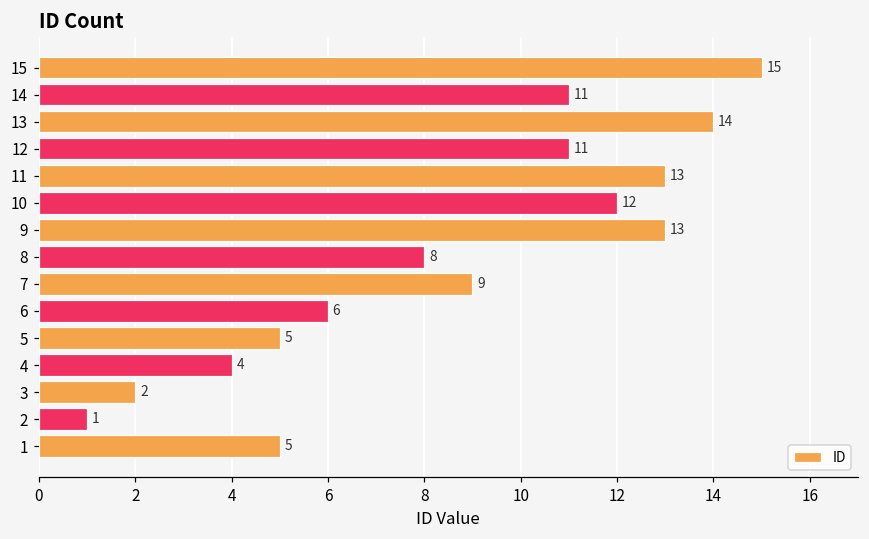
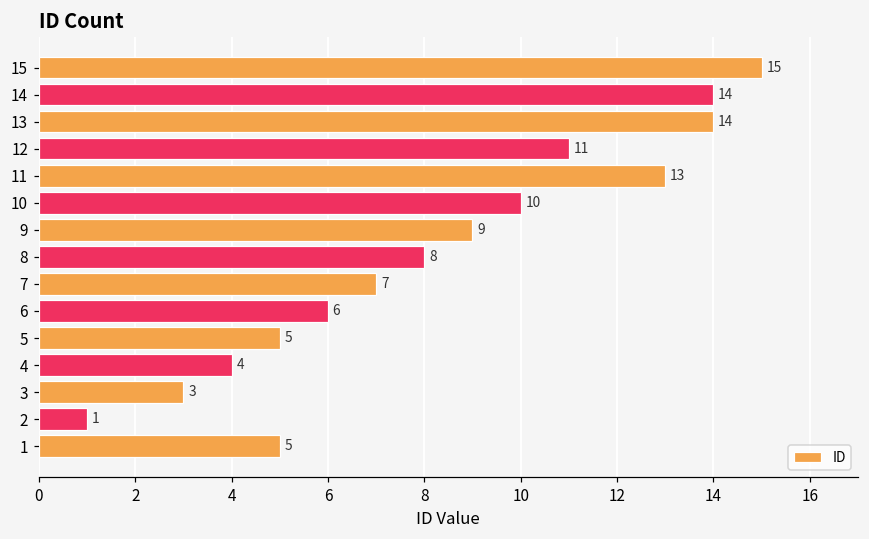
14: 11 -> 14
10: 12 -> 10
9: 13 -> 9
7: 9 -> 7
3: 2 -> 3
